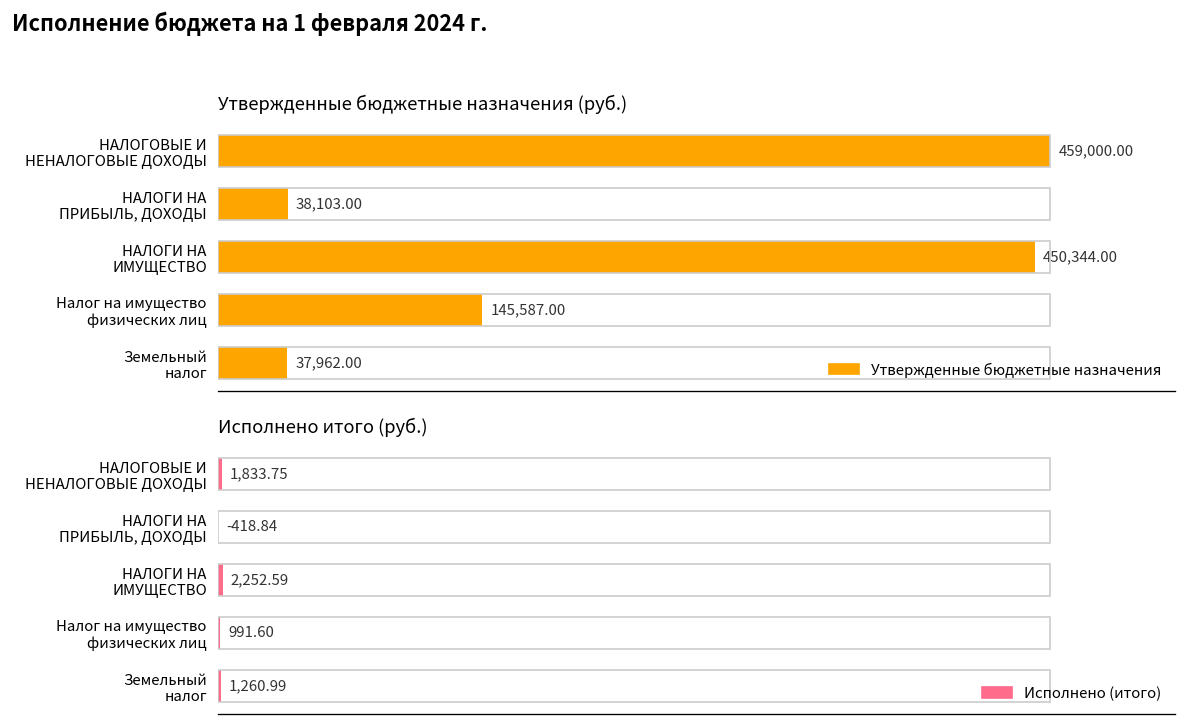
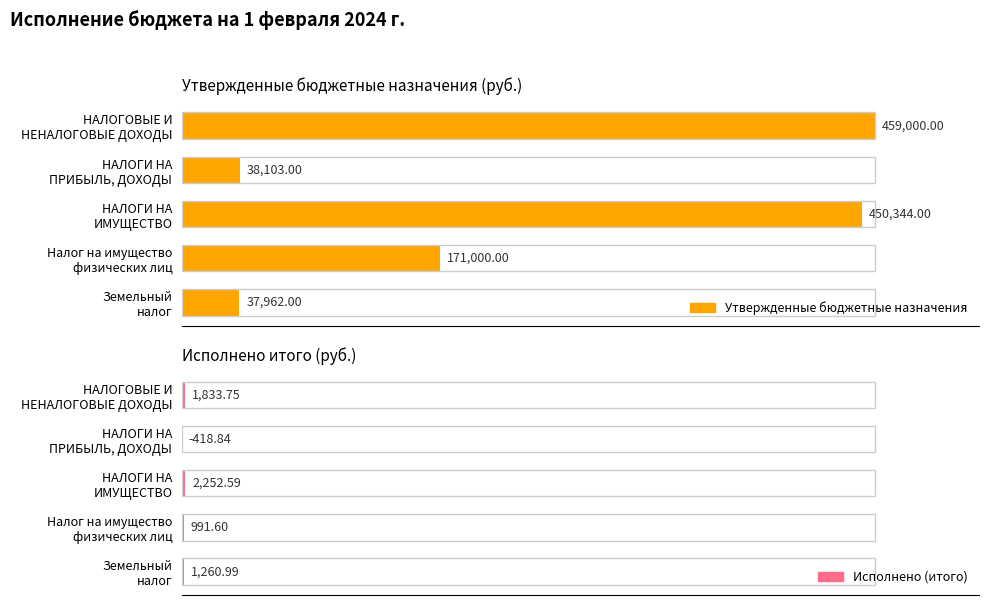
Утвержденные бюджетные назначения (руб.), Налог на имущество физических лиц: 145,587.00 -> 171,000.00
